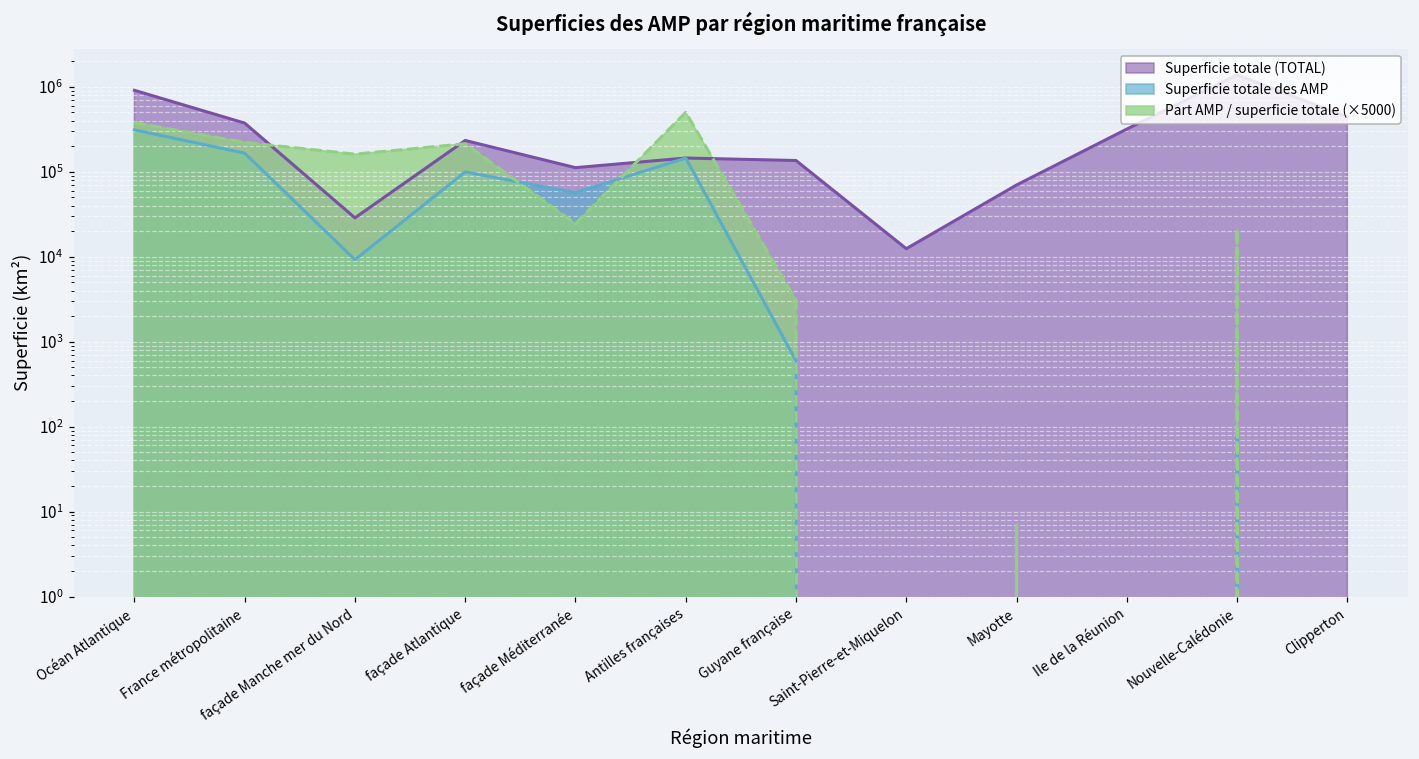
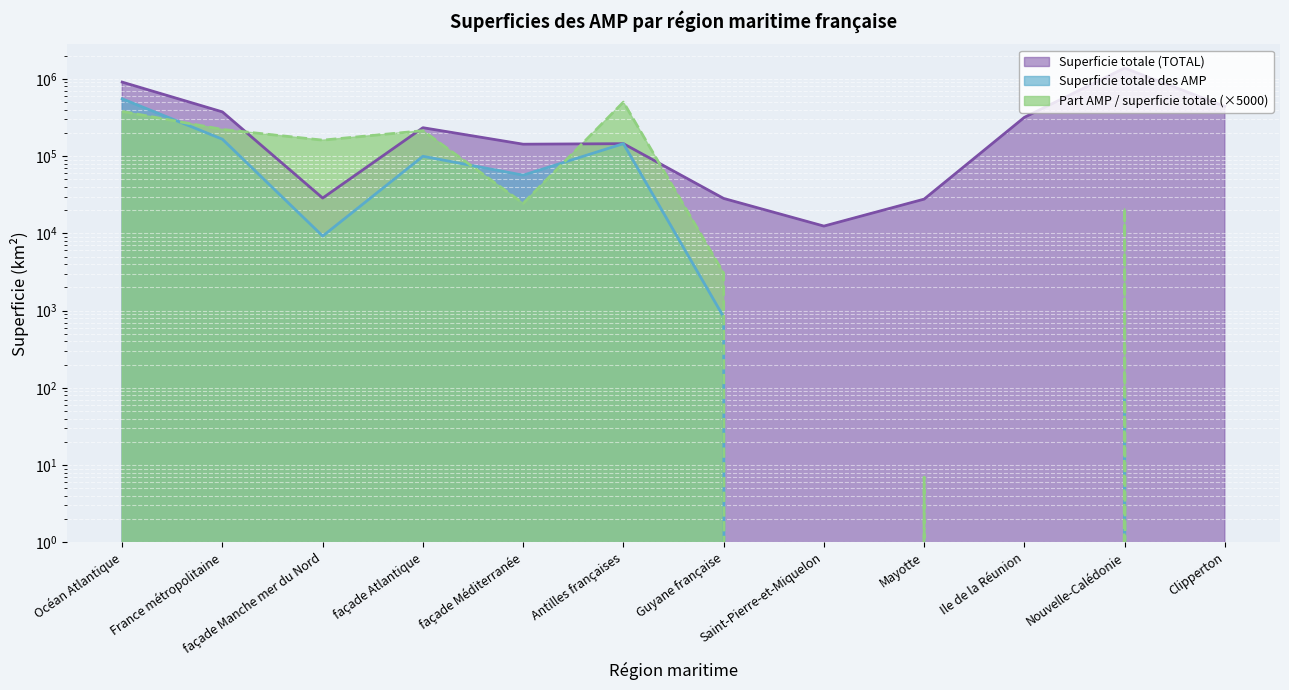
Superficie totale des AMP, Océan Atlantique: 310000 -> 600000
Superficie totale (TOTAL), façade Méditerranée: 110000 -> 140000
Superficie totale (TOTAL), Guyane française: 140000 -> 28000
Superficie totale des AMP, Guyane française: 600 -> 800
Superficie totale (TOTAL), Mayotte: 70000 -> 28000
